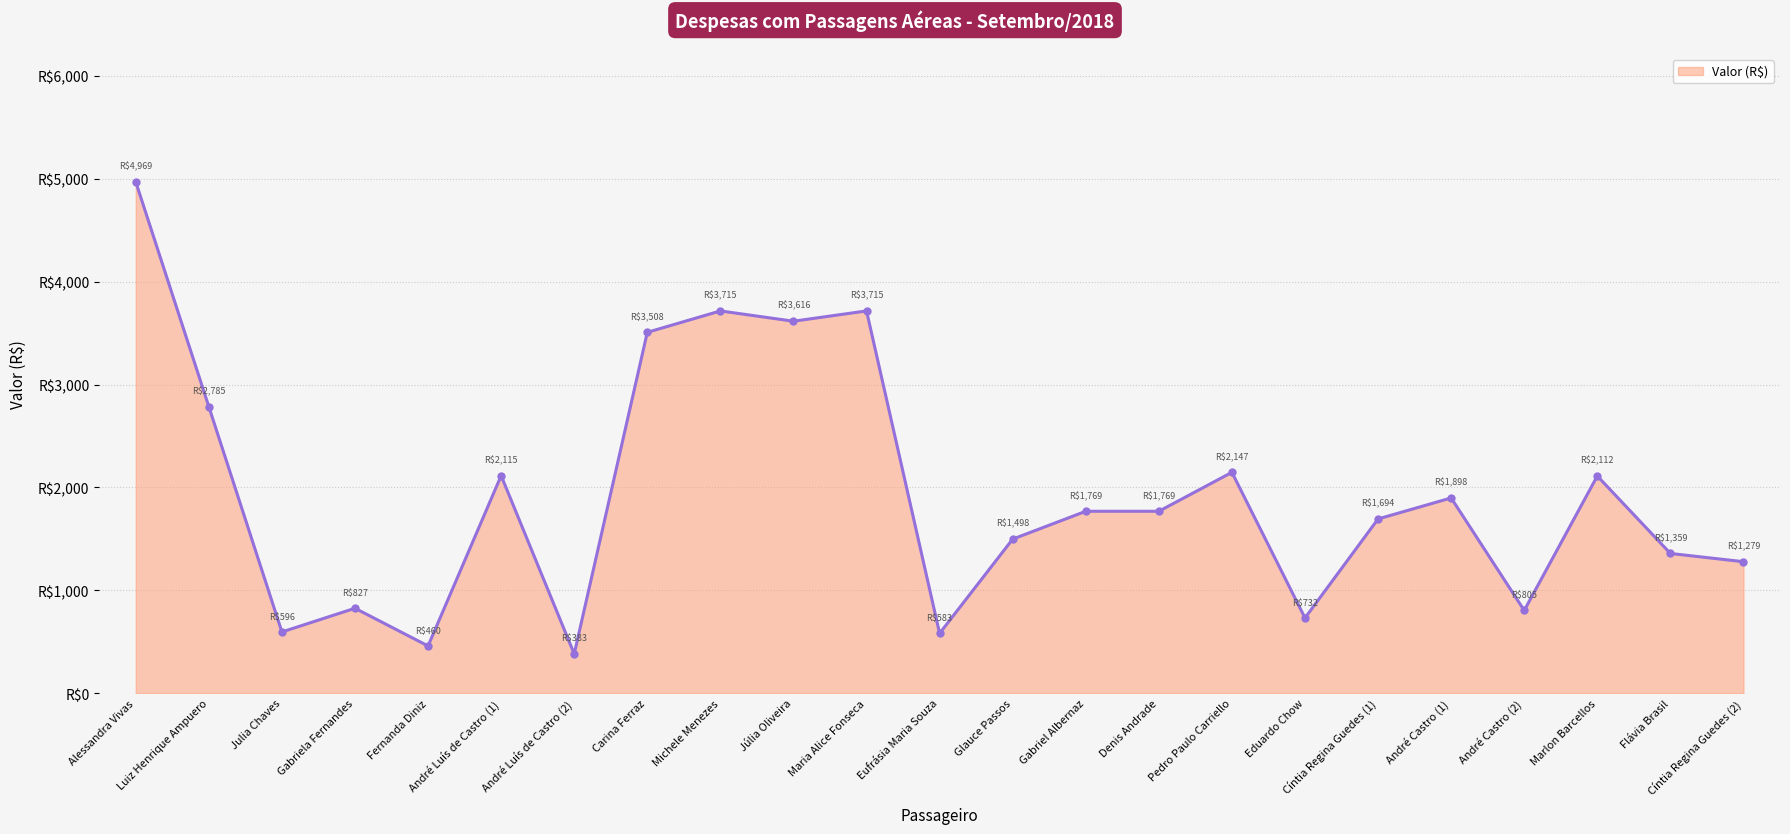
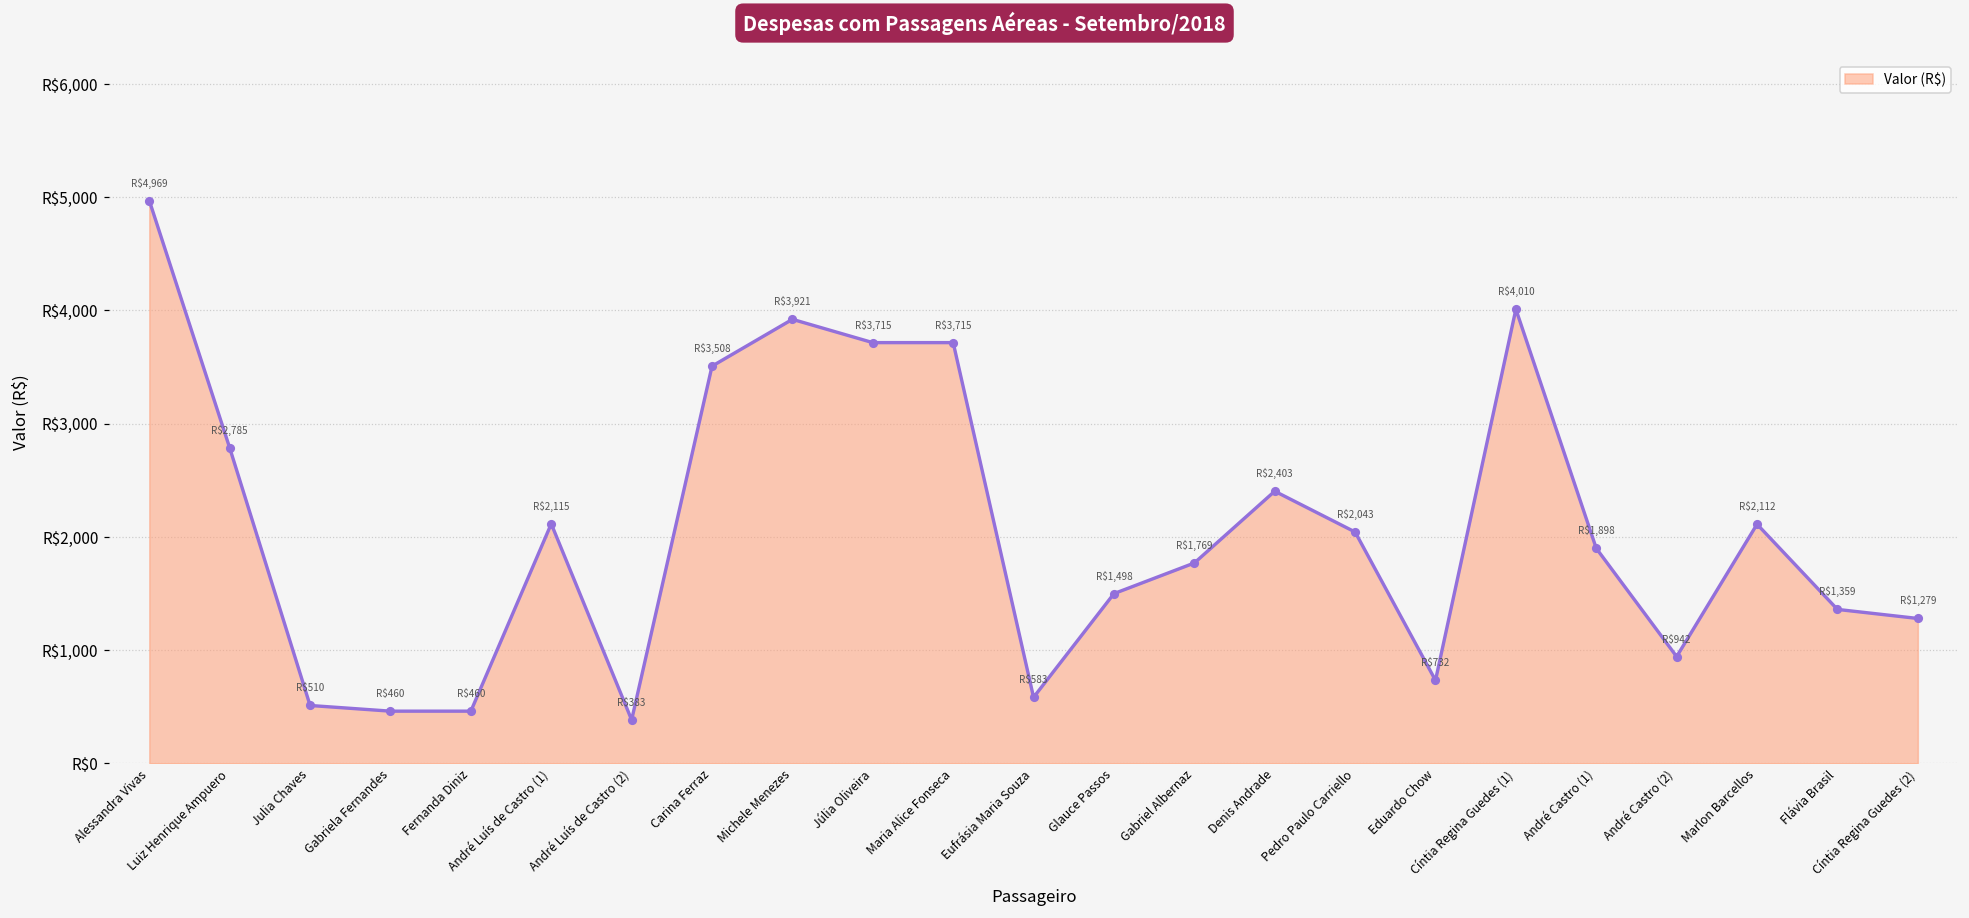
Julia Chaves: $596 -> $510
Gabriela Fernandes: $827 -> $460
Michele Menezes: $3,715 -> $3,921
Júlia Oliveira: $3,616 -> $3,715
Denis Andrade: $1,769 -> $2,403
Pedro Paulo Carriello: $2,147 -> $2,043
Cíntia Regina Guedes (1): $1,694 -> $4,010
André Castro (2): $805 -> $942
